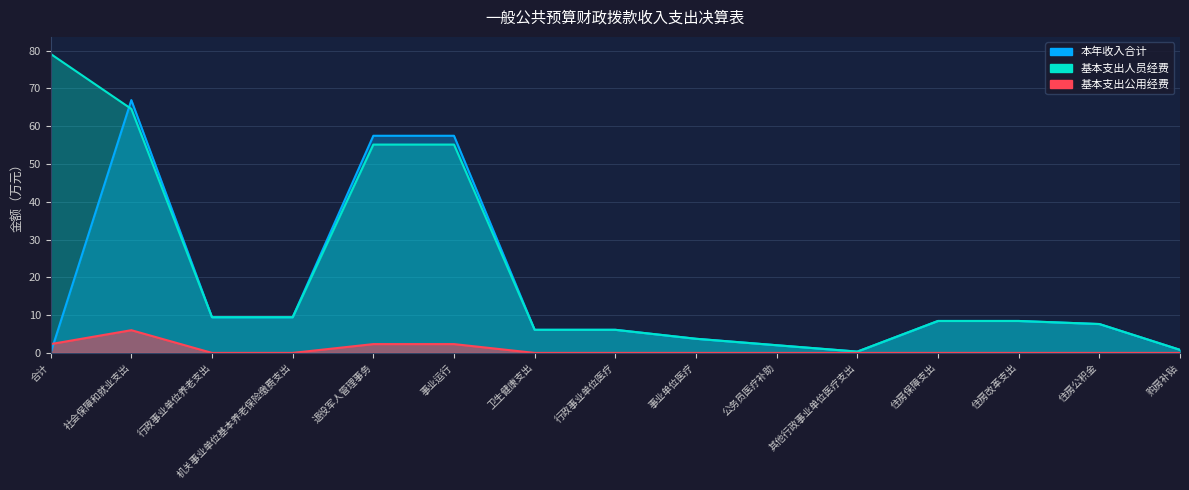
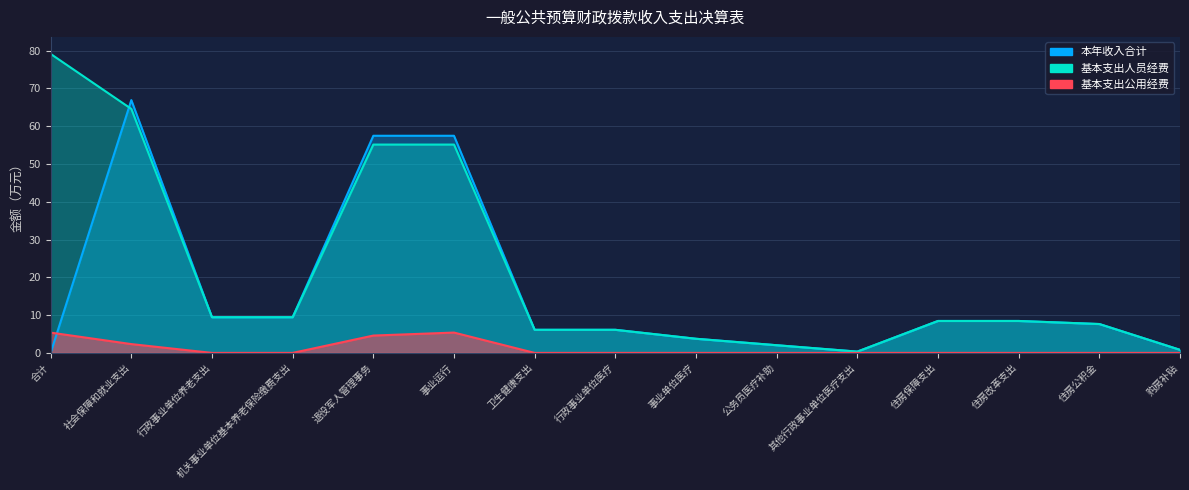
基本支出公用经费, 合计: 2 -> 5
基本支出公用经费, 社会保障和就业支出: 6 -> 2
基本支出公用经费, 退役军人管理事务: 2 -> 5
基本支出公用经费, 事业运行: 2 -> 5
